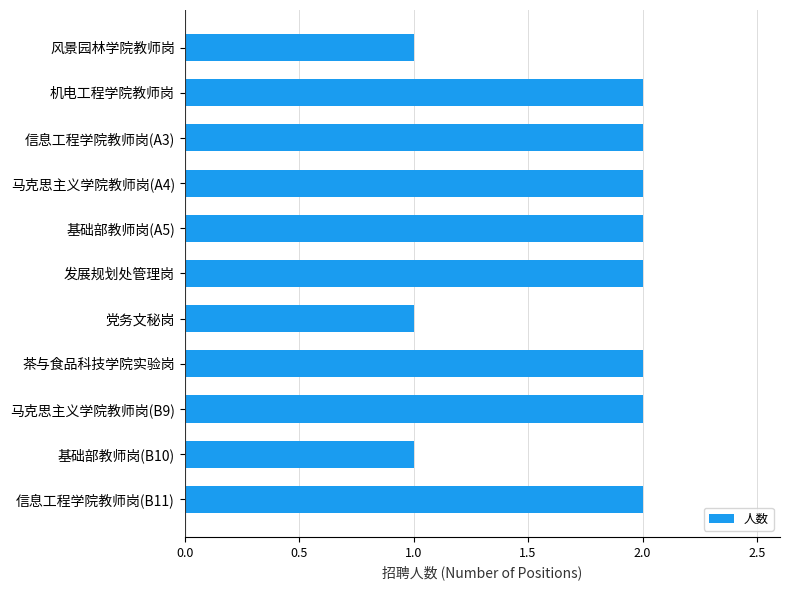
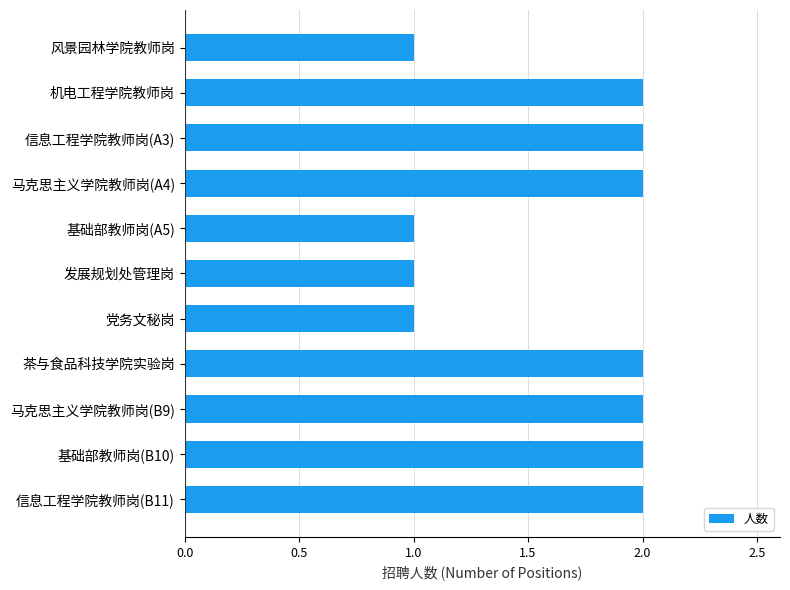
基础部教师岗(A5): 2 -> 1
发展规划处管理岗: 2 -> 1
基础部教师岗(B10): 1 -> 2
